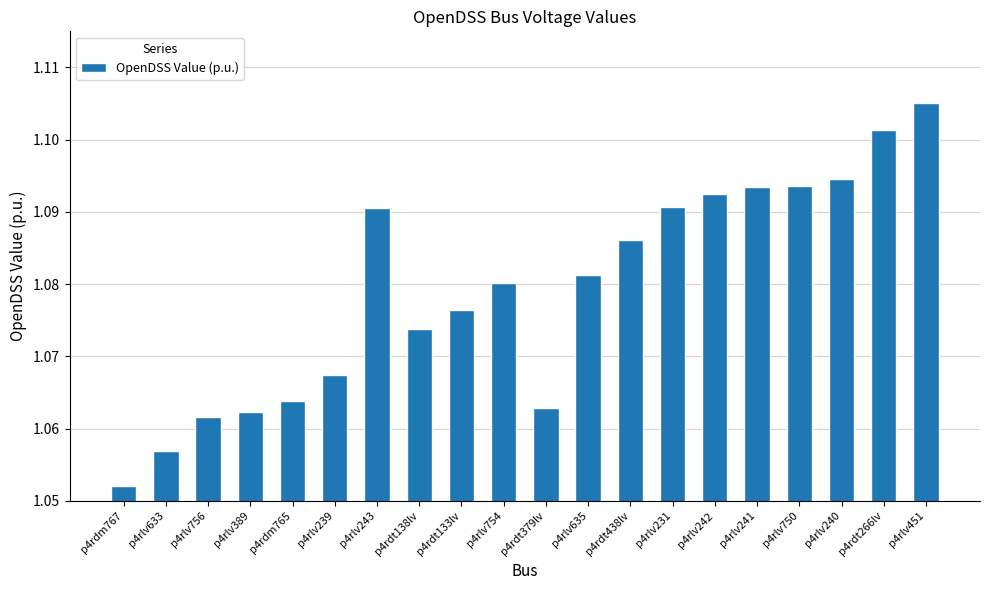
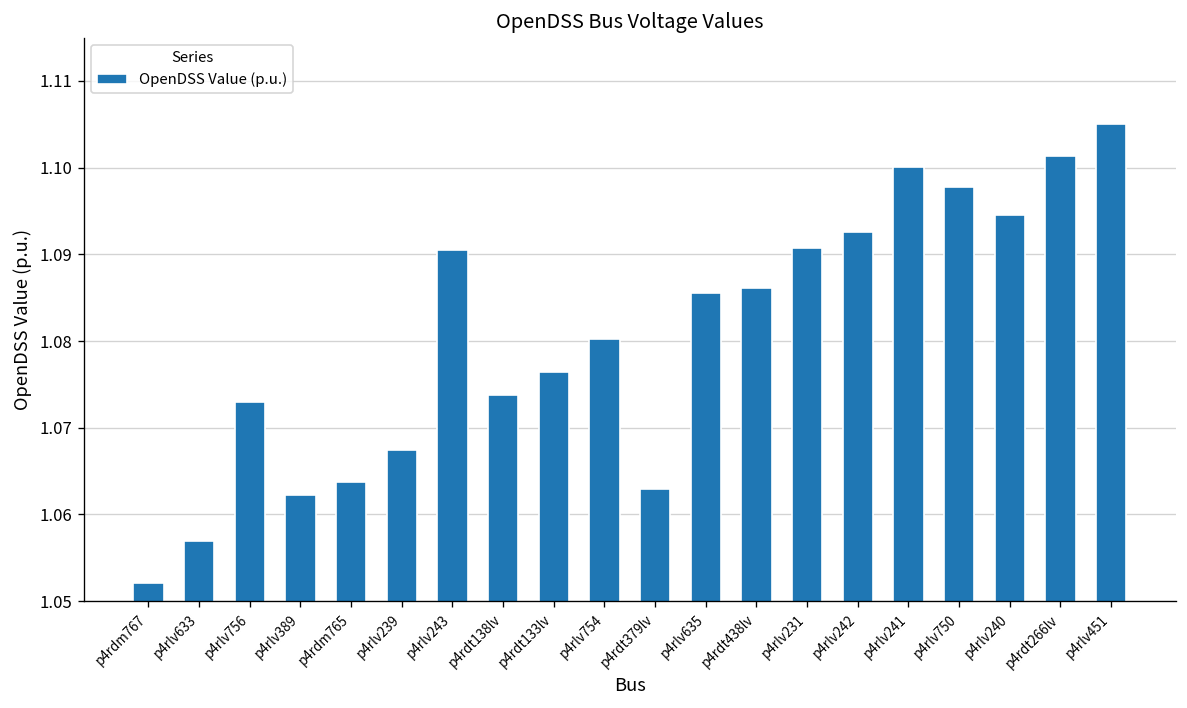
p4rlv756: 1.062 -> 1.073
p4rlv635: 1.081 -> 1.086
p4rlv241: 1.093 -> 1.100
p4rlv750: 1.094 -> 1.098
